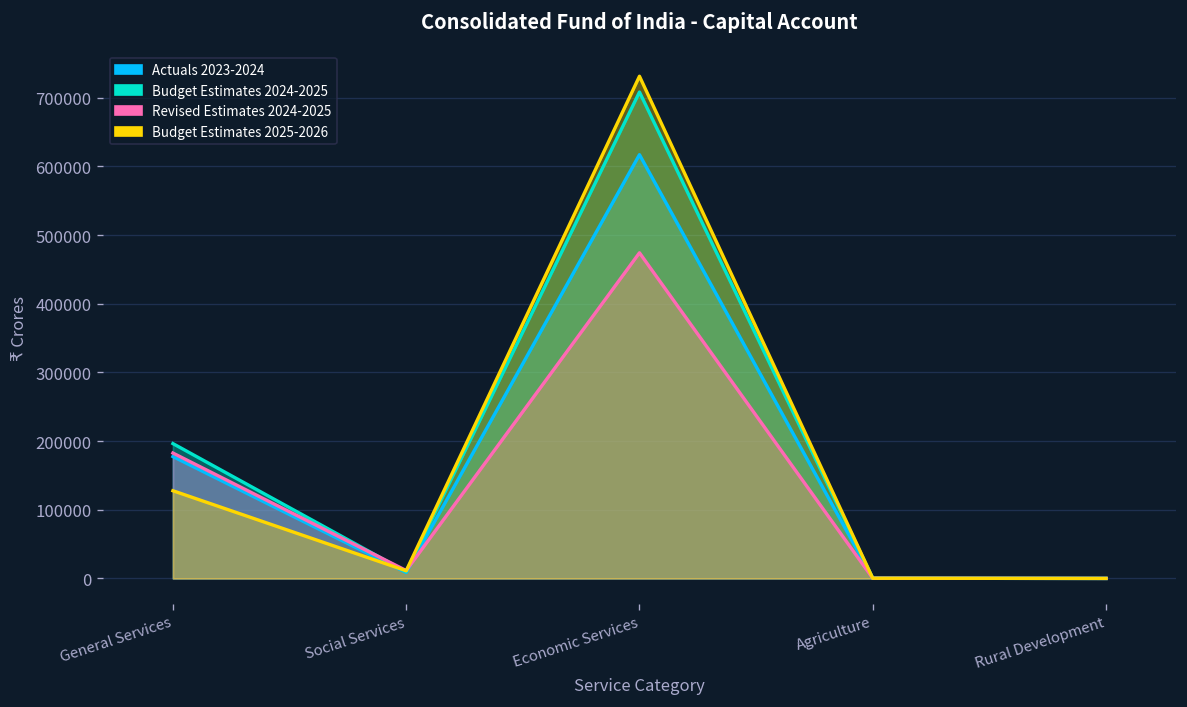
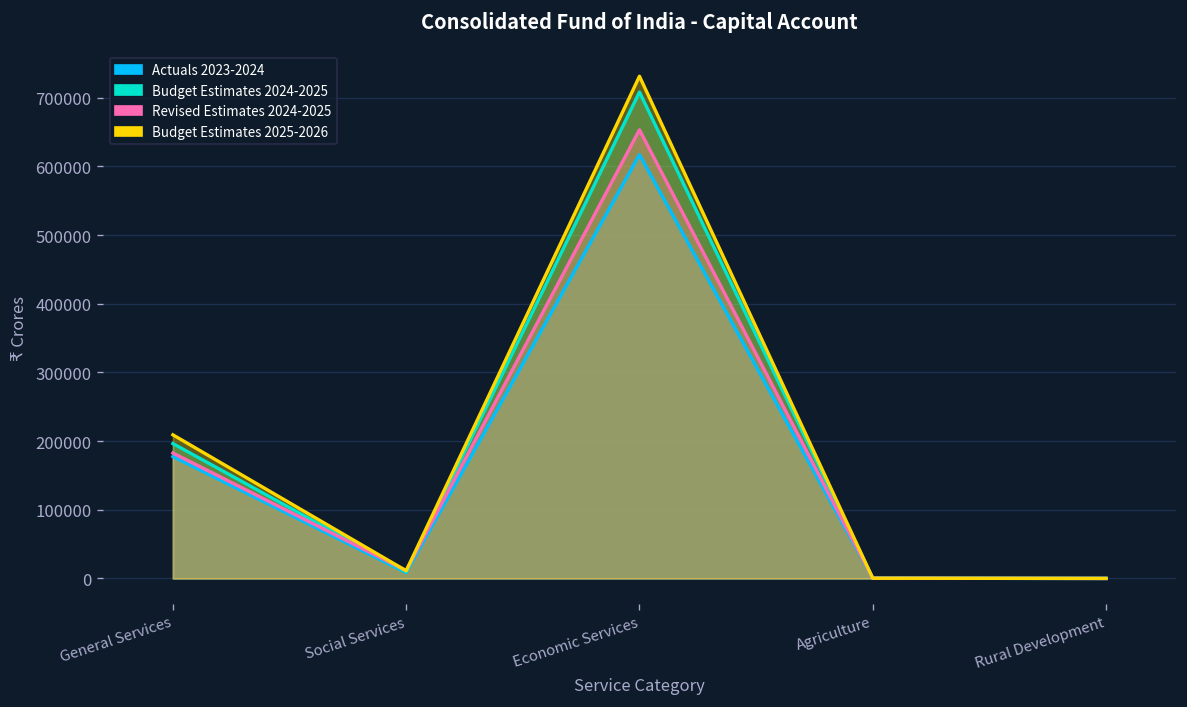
Budget Estimates 2025-2026, General Services: 130000 -> 210000
Revised Estimates 2024-2025, Economic Services: 470000 -> 650000
